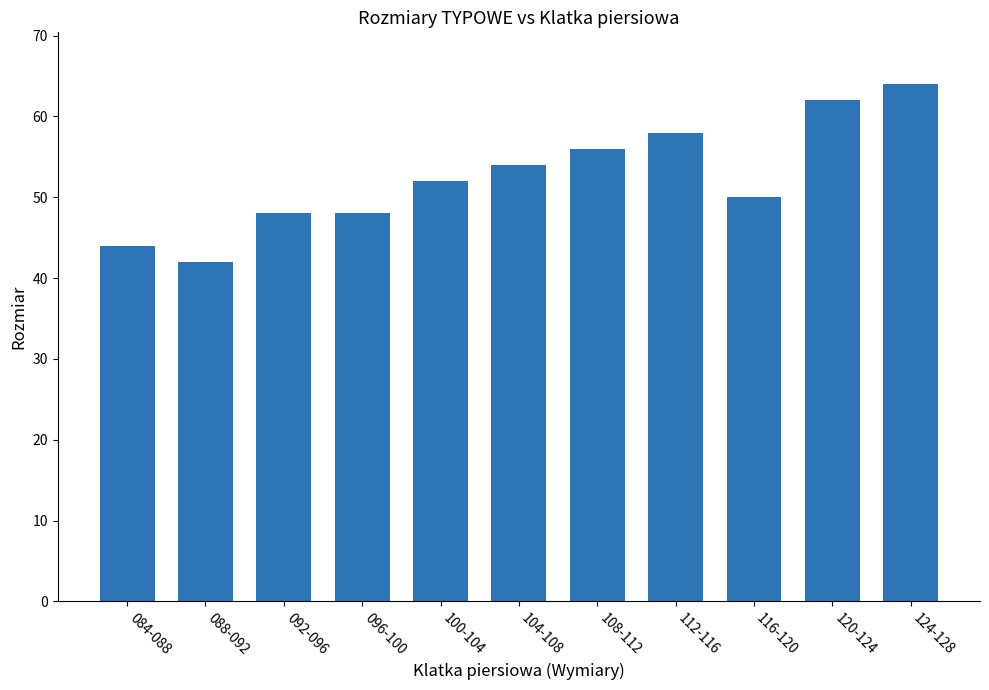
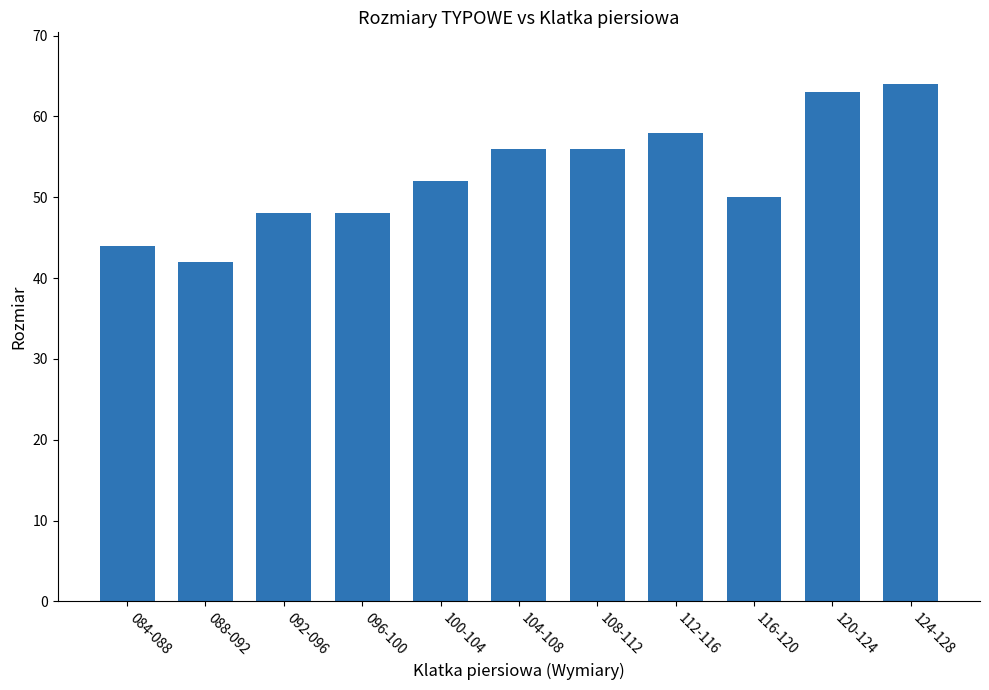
104-108: 54 -> 56
120-124: 62 -> 63
